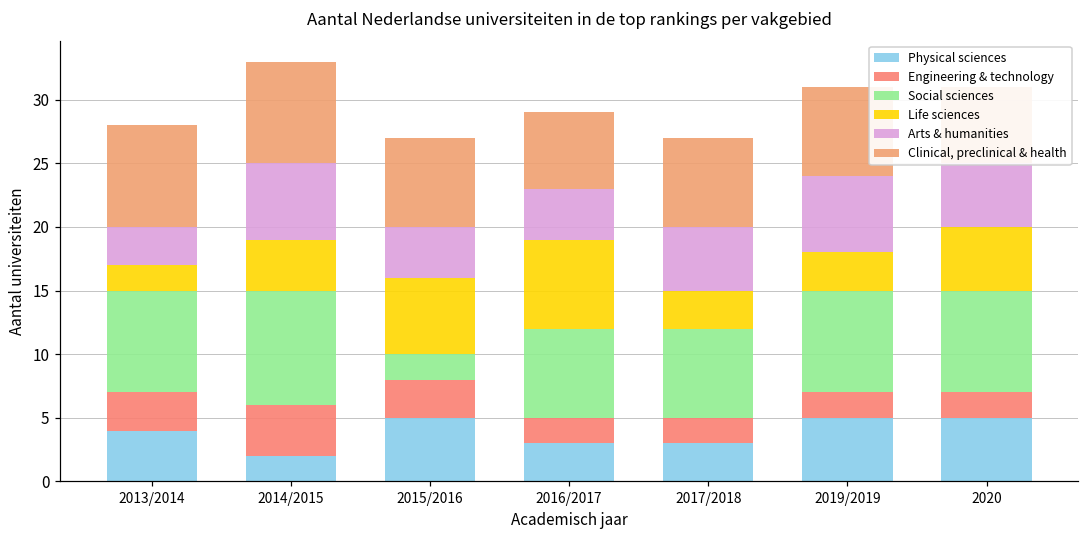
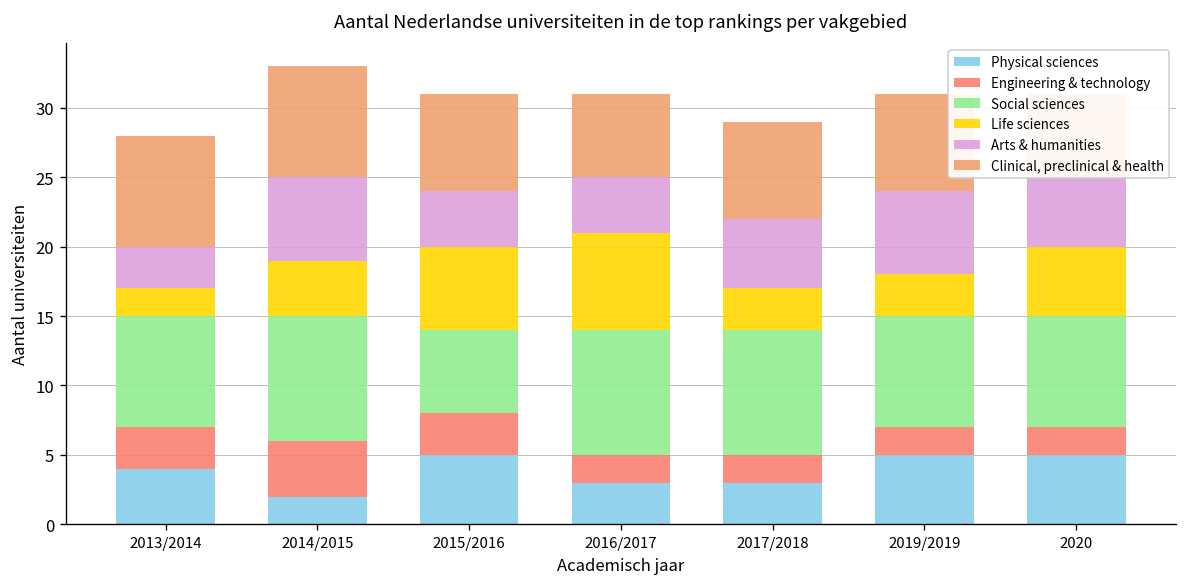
Social sciences, 2015/2016: 2 -> 6
Social sciences, 2016/2017: 7 -> 9
Social sciences, 2017/2018: 7 -> 9
